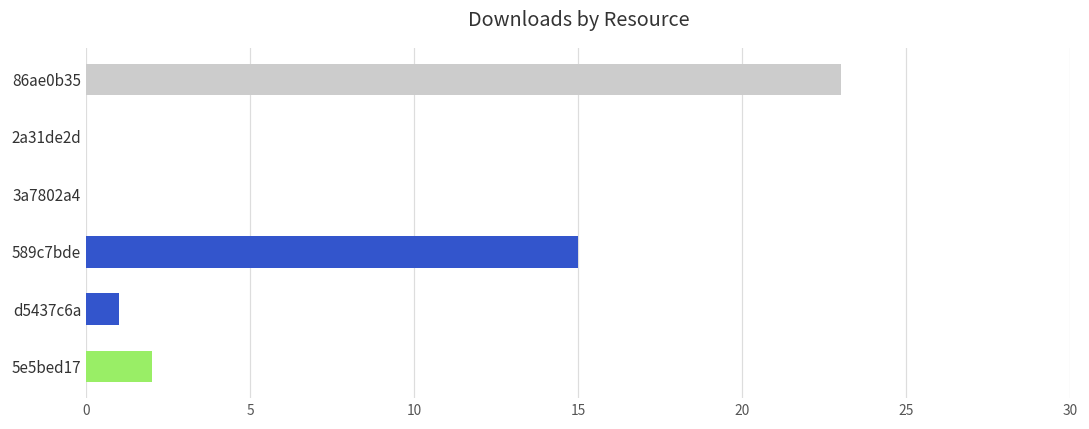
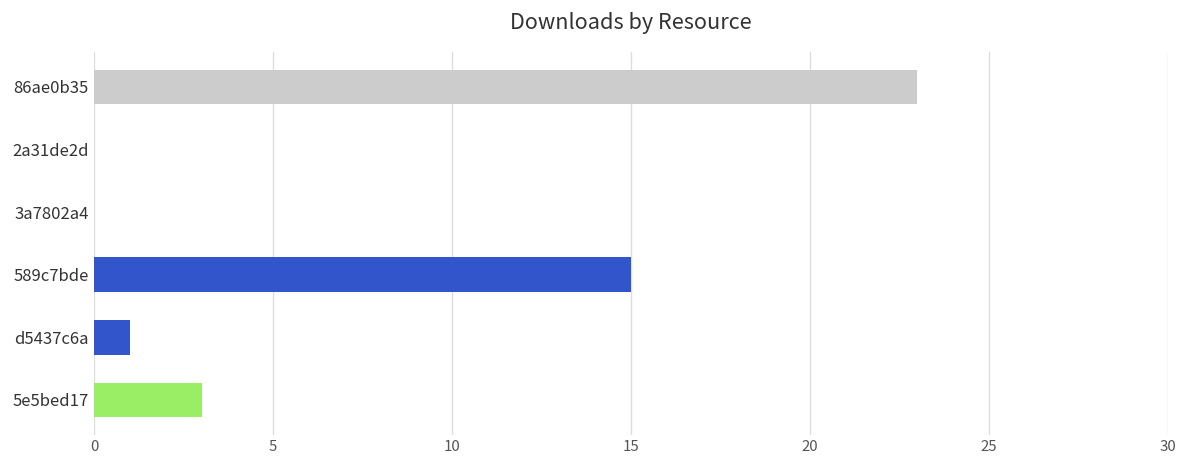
5e5bed17: 2 -> 3
